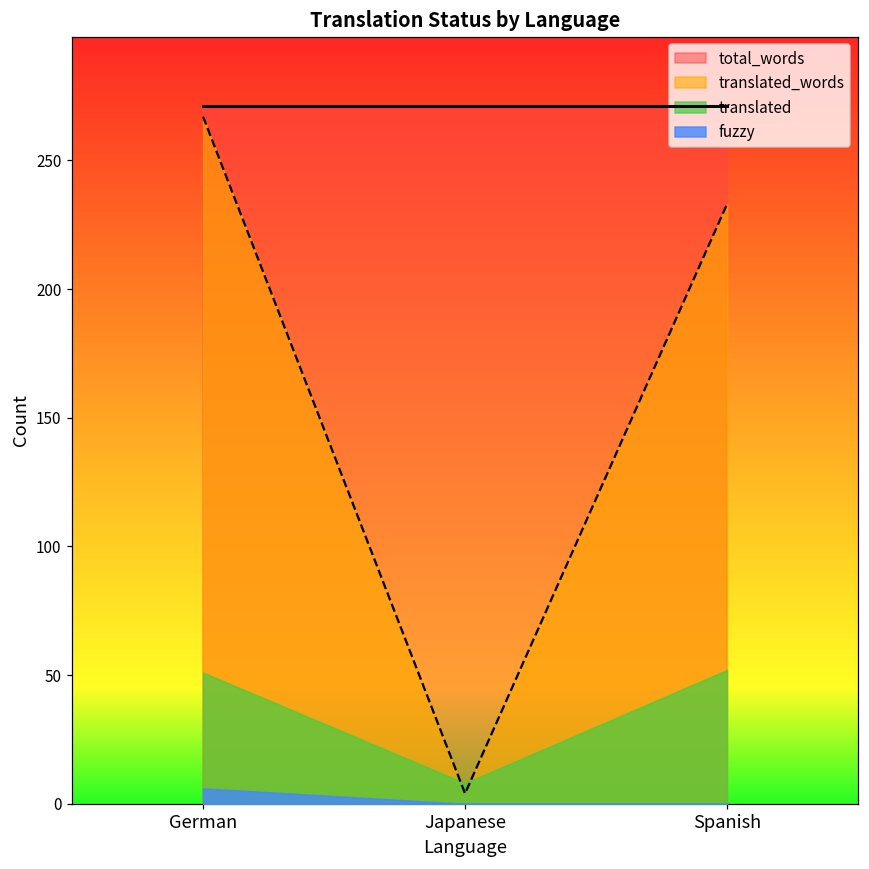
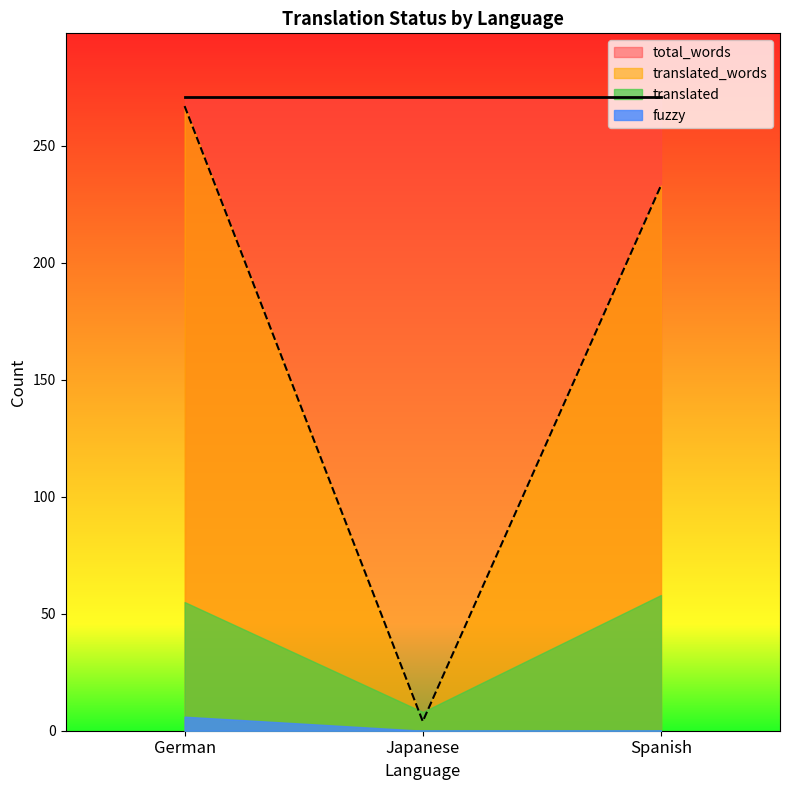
translated, German: 51 -> 55
translated, Spanish: 52 -> 58
